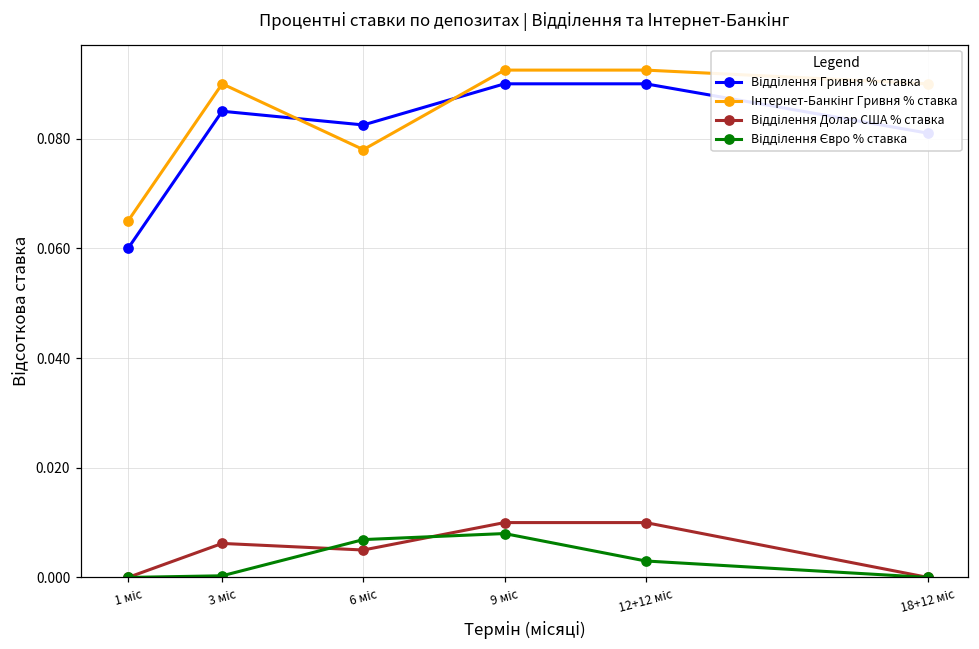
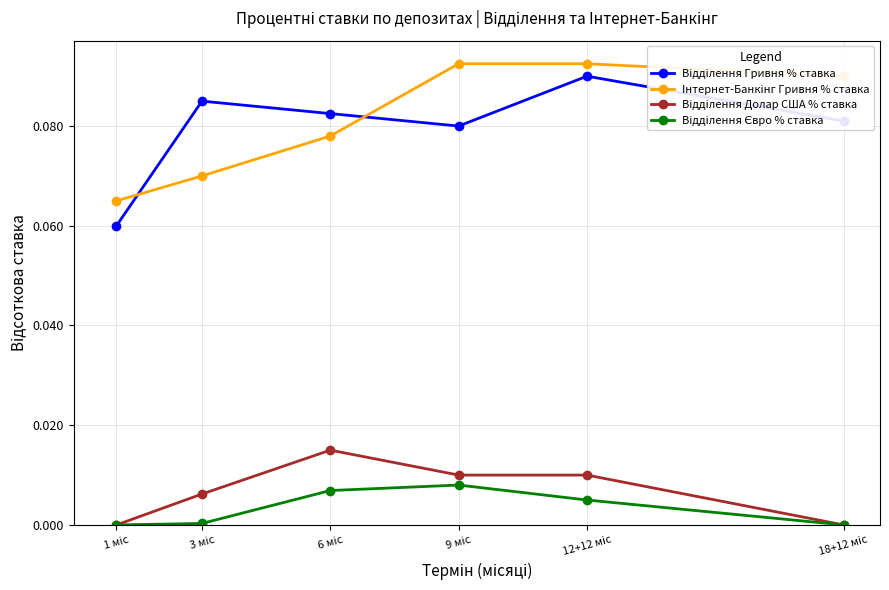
Інтернет-Банкінг Гривня % ставка, 3 міс: 0.09 -> 0.07
Відділення Долар США % ставка, 6 міс: 0.005 -> 0.015
Відділення Гривня % ставка, 9 міс: 0.09 -> 0.08
Відділення Євро % ставка, 12+12 міс: 0.003 -> 0.005
